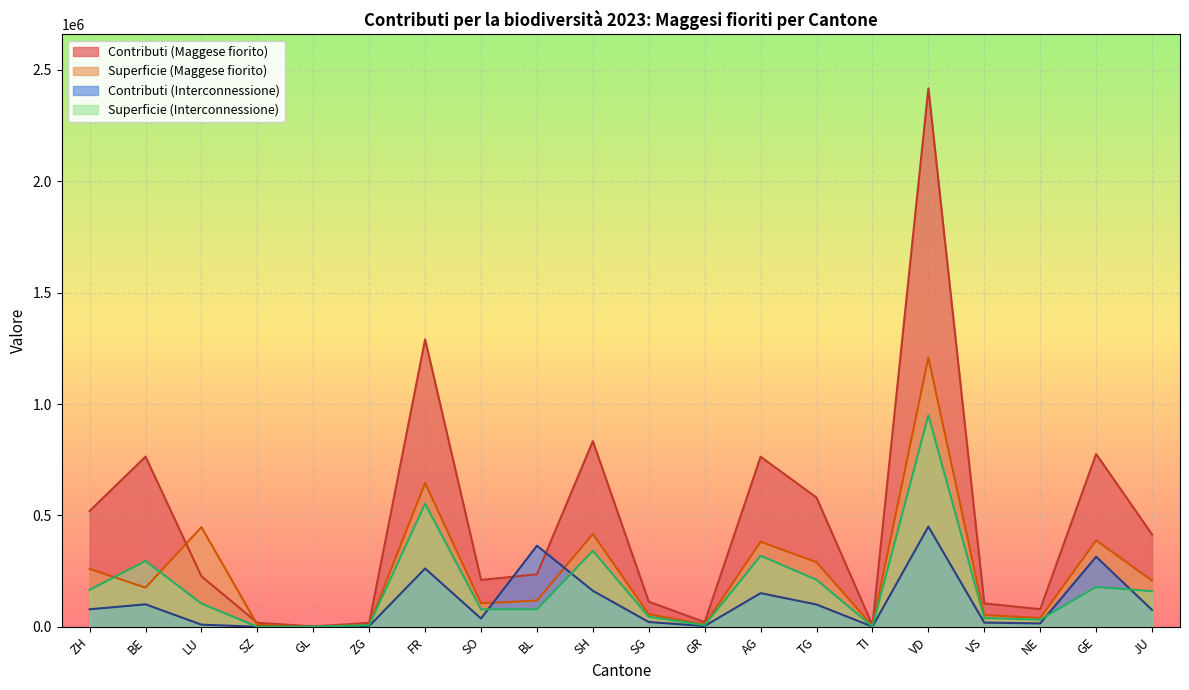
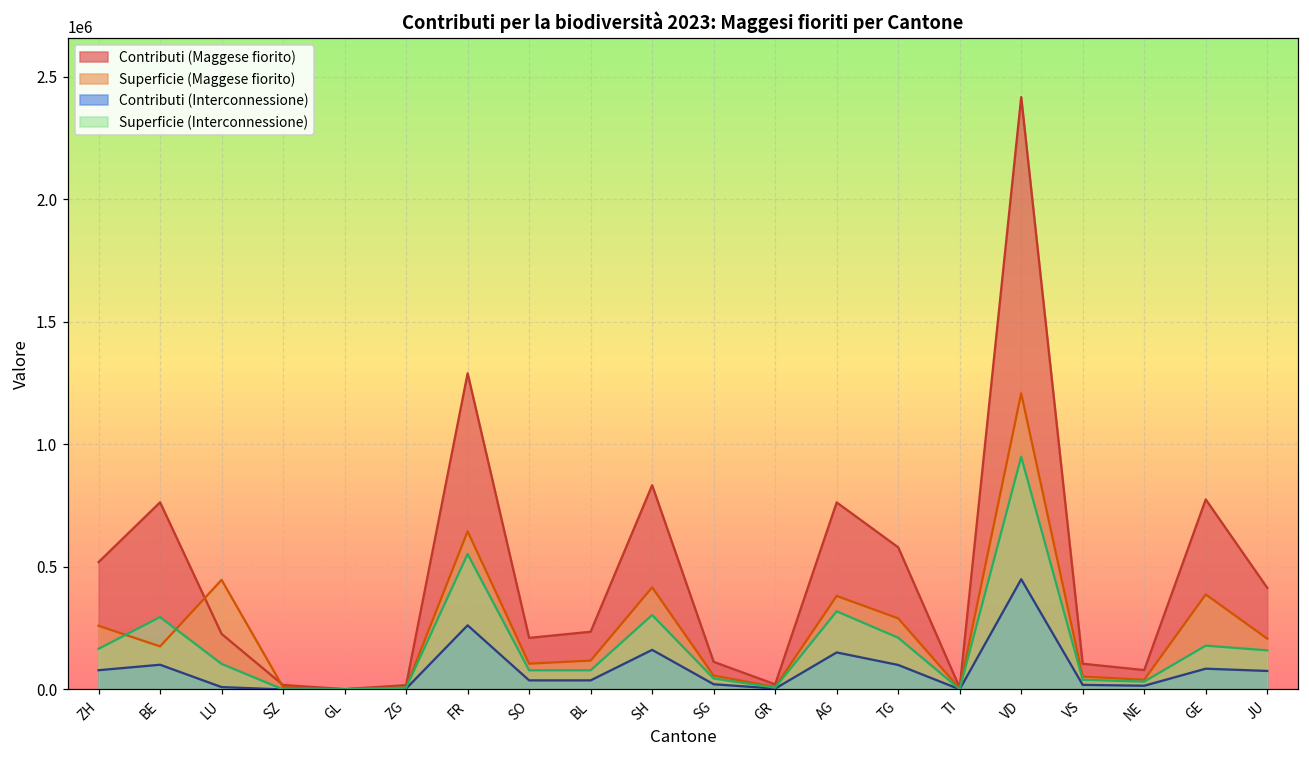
Contributi (Interconnessione), BL: 360000 -> 40000
Superficie (Interconnessione), SH: 340000 -> 300000
Contributi (Interconnessione), GE: 310000 -> 80000
